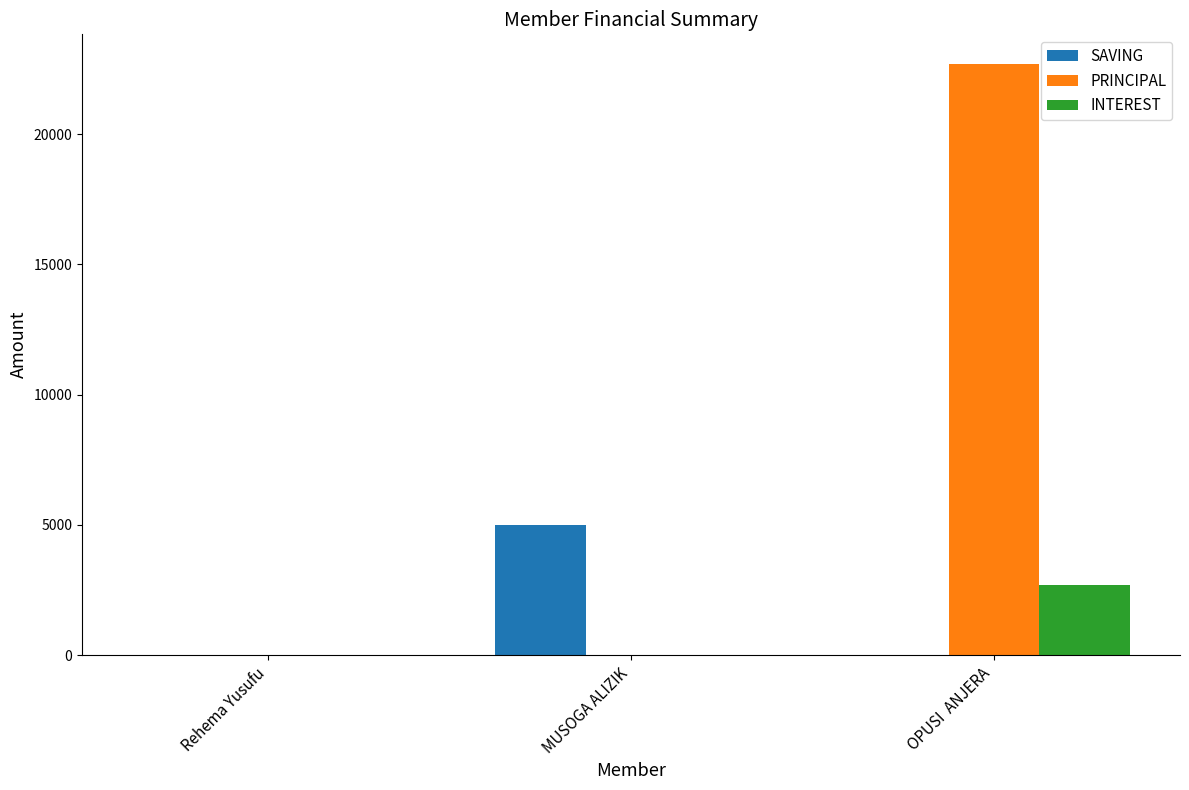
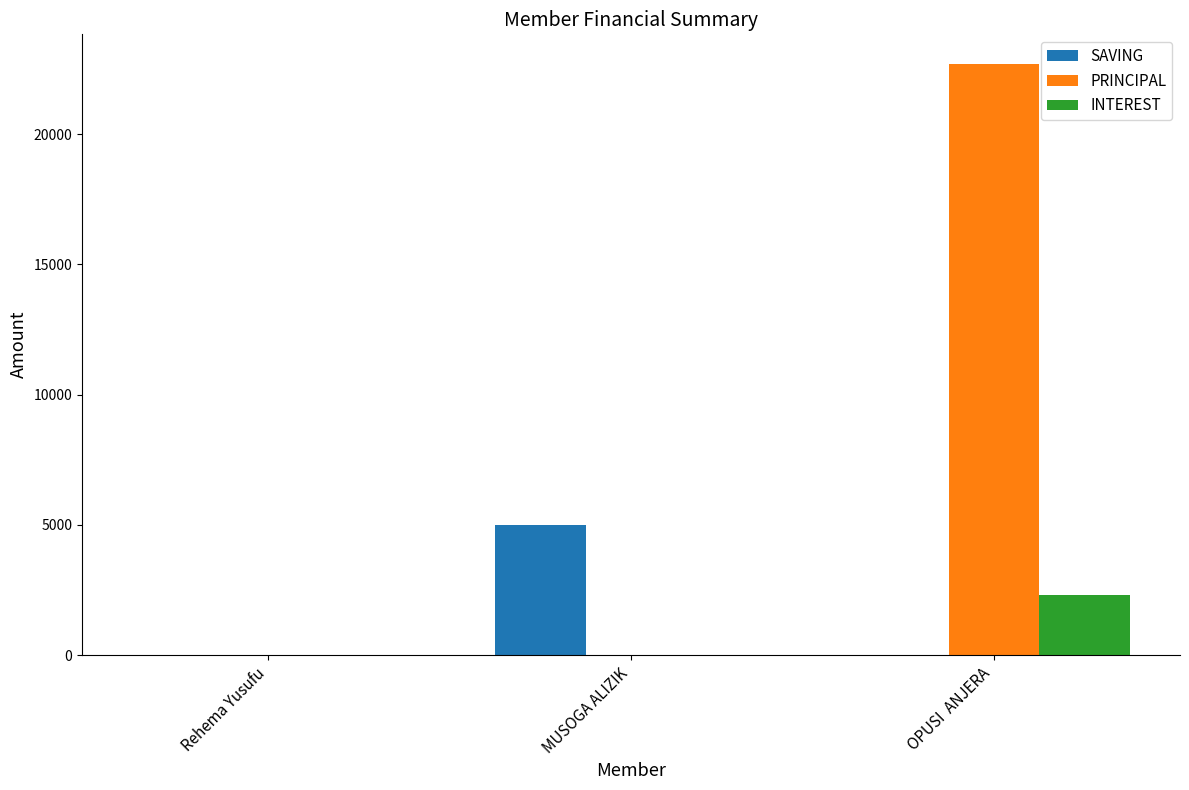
INTEREST, OPUSI ANJERA: 2700 -> 2300
